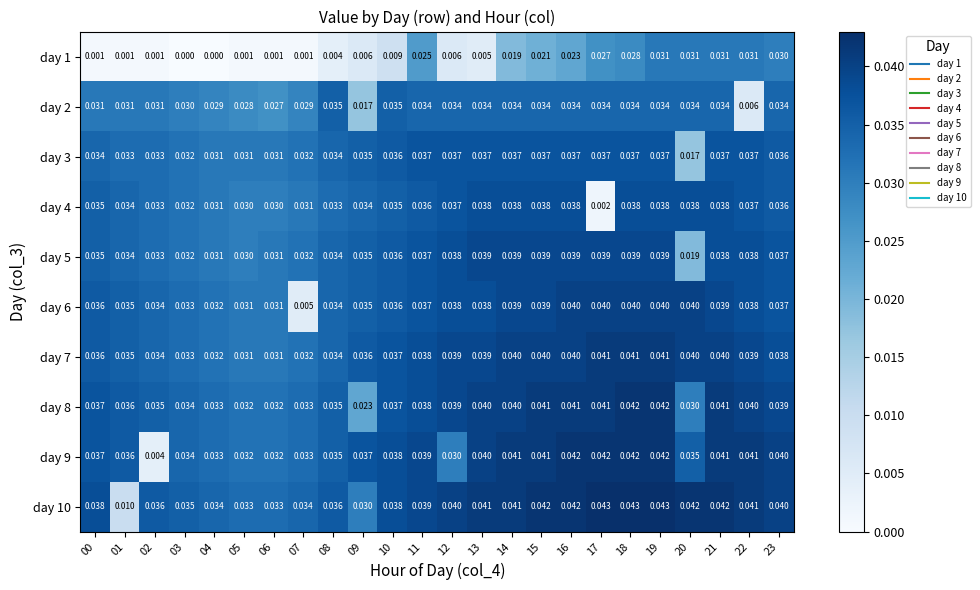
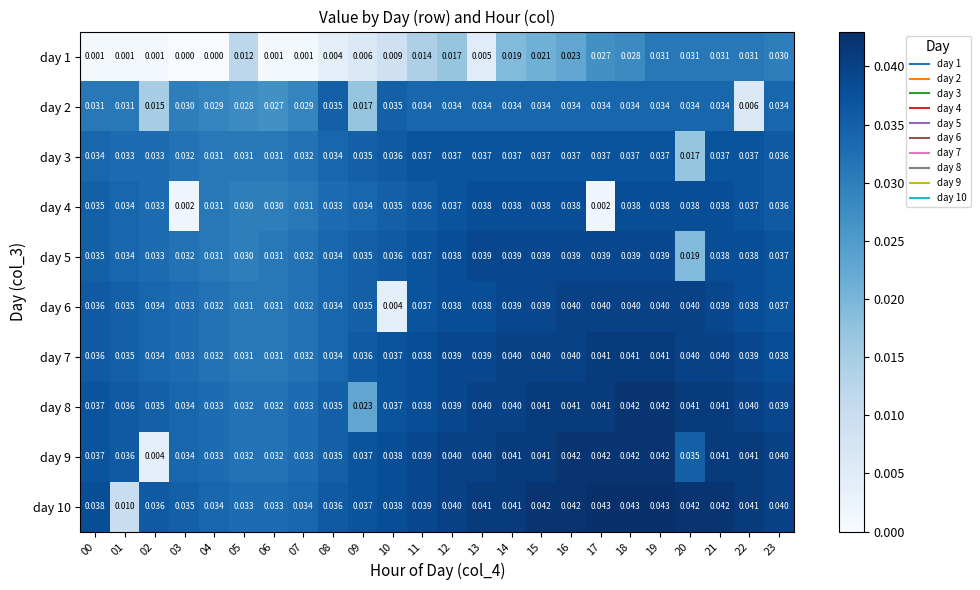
day 1, 05: 0.001 -> 0.012
day 1, 11: 0.025 -> 0.014
day 1, 12: 0.006 -> 0.017
day 2, 02: 0.031 -> 0.015
day 4, 03: 0.032 -> 0.002
day 6, 07: 0.005 -> 0.032
day 6, 10: 0.036 -> 0.004
day 8, 20: 0.030 -> 0.041
day 9, 12: 0.030 -> 0.040
day 10, 09: 0.030 -> 0.037
